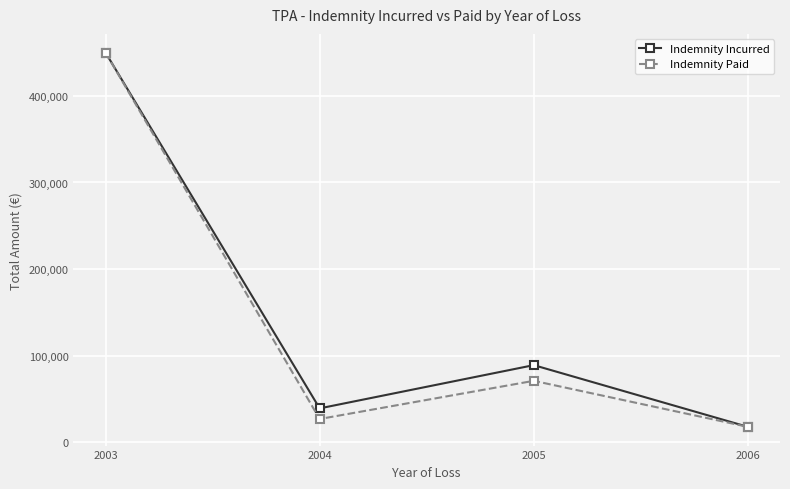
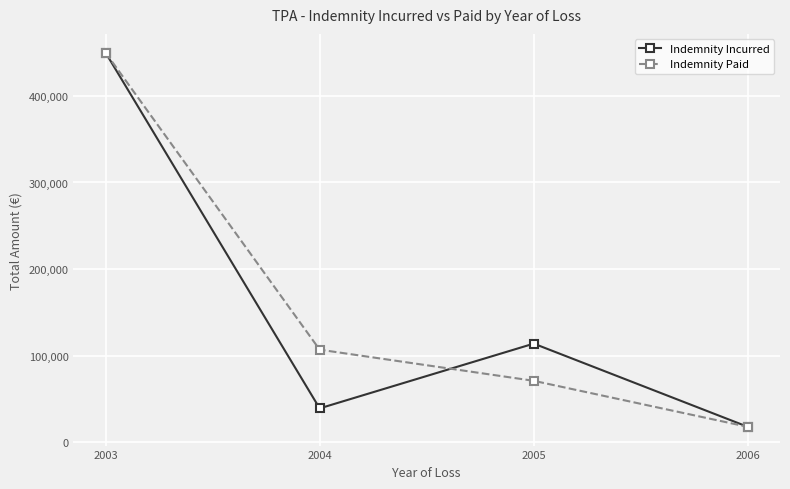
Indemnity Paid, 2004: 30,000 -> 110,000
Indemnity Incurred, 2005: 90,000 -> 110,000
